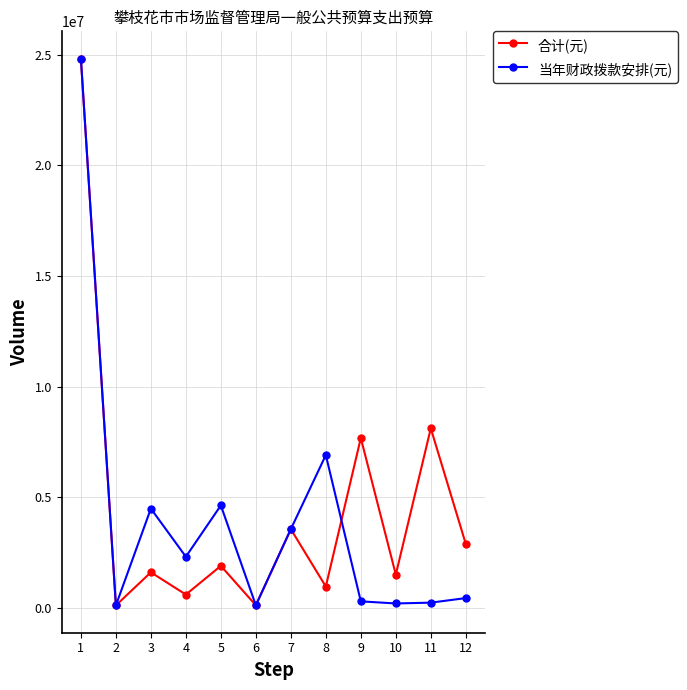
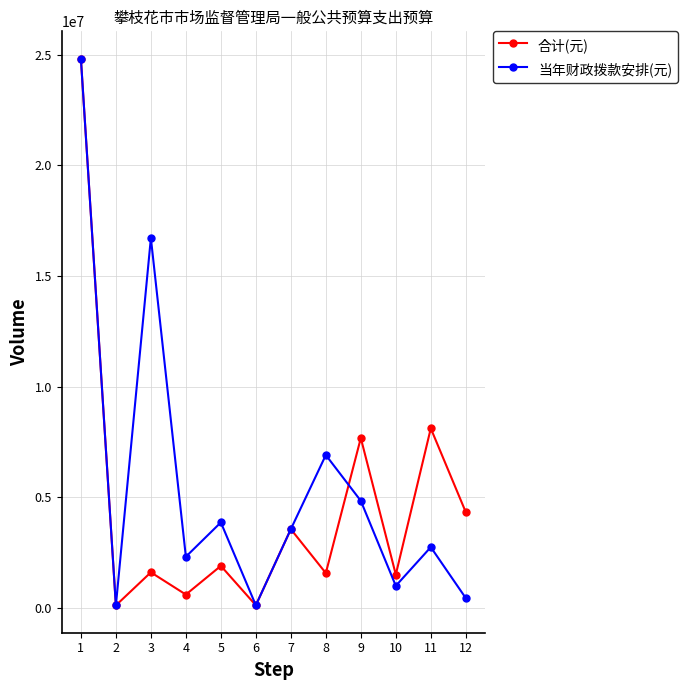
当年财政拨款安排(元), 3: 4500000 -> 16700000
当年财政拨款安排(元), 5: 4600000 -> 3900000
合计(元), 8: 1000000 -> 1600000
当年财政拨款安排(元), 9: 300000 -> 4800000
当年财政拨款安排(元), 10: 200000 -> 1000000
当年财政拨款安排(元), 11: 200000 -> 2700000
合计(元), 12: 2900000 -> 4300000
